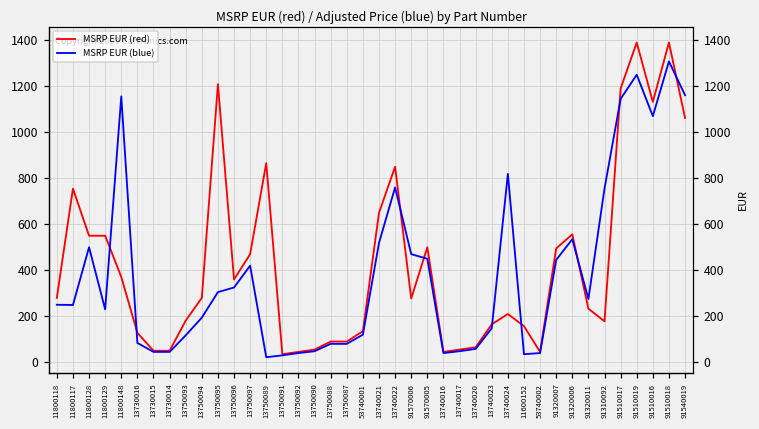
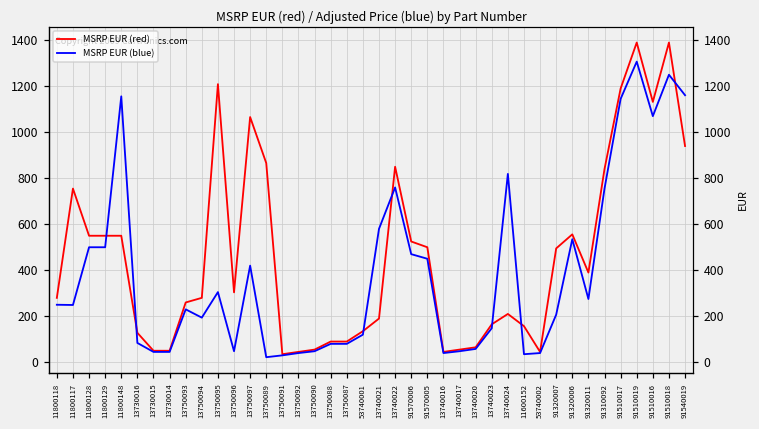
MSRP EUR (blue), 11800129: 230 -> 500
MSRP EUR (red), 11800148: 370 -> 550
MSRP EUR (red), 13750093: 180 -> 260
MSRP EUR (blue), 13750093: 120 -> 230
MSRP EUR (red), 13750096: 360 -> 300
MSRP EUR (blue), 13750096: 330 -> 50
MSRP EUR (red), 13750097: 470 -> 1070
MSRP EUR (red), 13740021: 650 -> 190
MSRP EUR (blue), 13740021: 520 -> 580
MSRP EUR (red), 91570006: 280 -> 530
MSRP EUR (blue), 91320007: 450 -> 210
MSRP EUR (red), 91320011: 230 -> 390
MSRP EUR (red), 91310092: 180 -> 840
MSRP EUR (blue), 91510019: 1250 -> 1310
MSRP EUR (blue), 91510018: 1310 -> 1250
MSRP EUR (red), 91540019: 1060 -> 940
